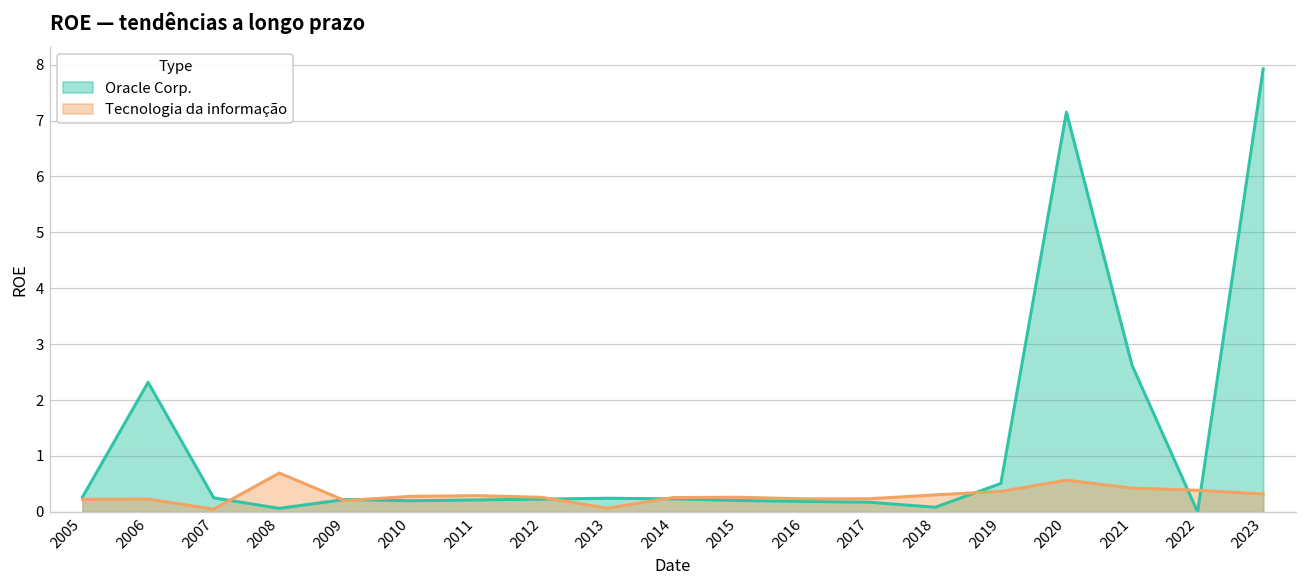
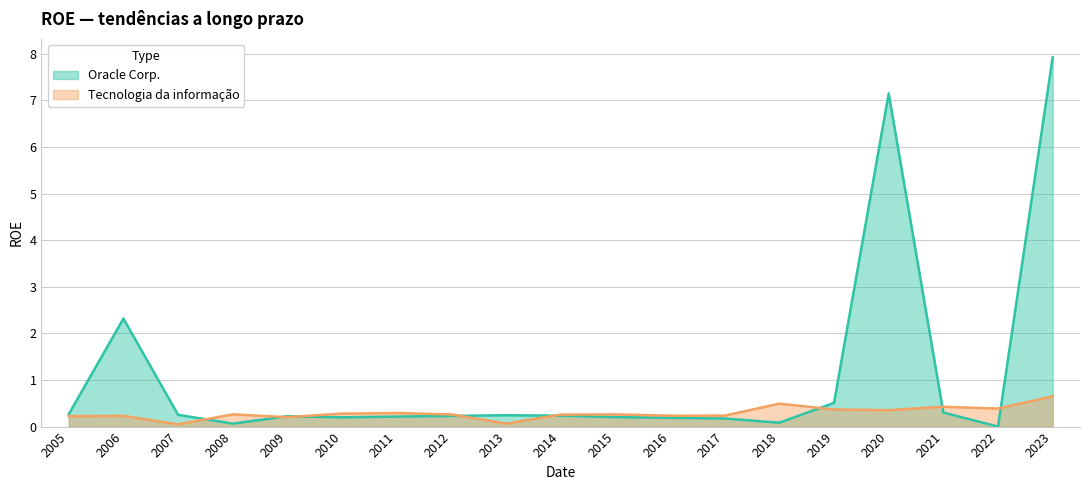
Tecnologia da informação, 2008: 0.7 -> 0.3
Tecnologia da informação, 2018: 0.3 -> 0.5
Tecnologia da informação, 2020: 0.6 -> 0.4
Oracle Corp., 2021: 2.6 -> 0.3
Tecnologia da informação, 2023: 0.3 -> 0.6
